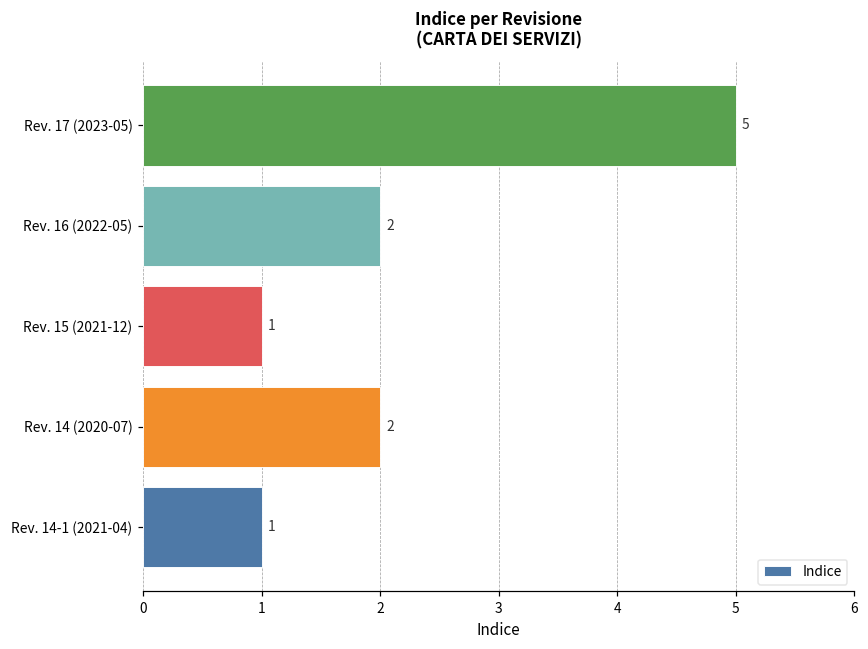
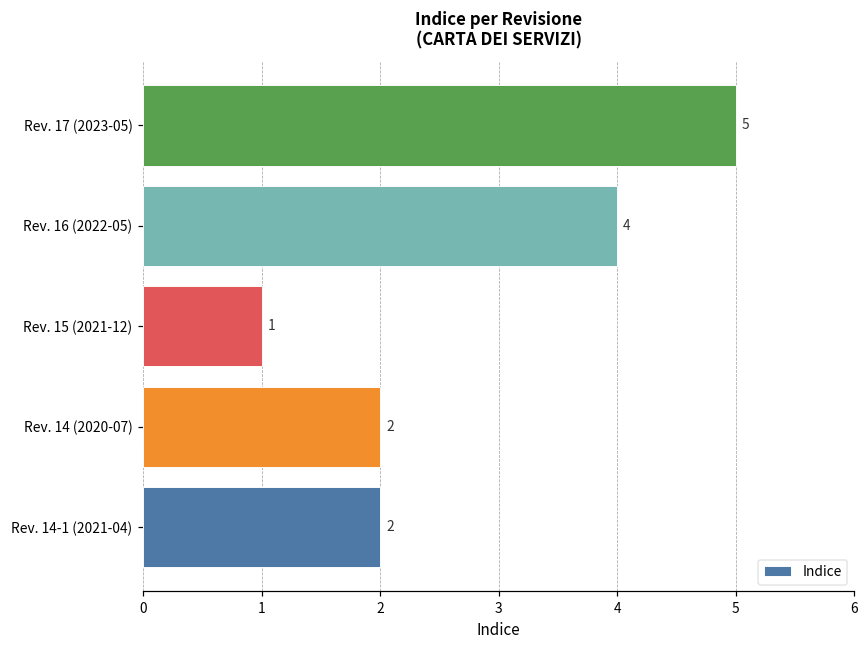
Rev. 16 (2022-05): 2 -> 4
Rev. 14-1 (2021-04): 1 -> 2
